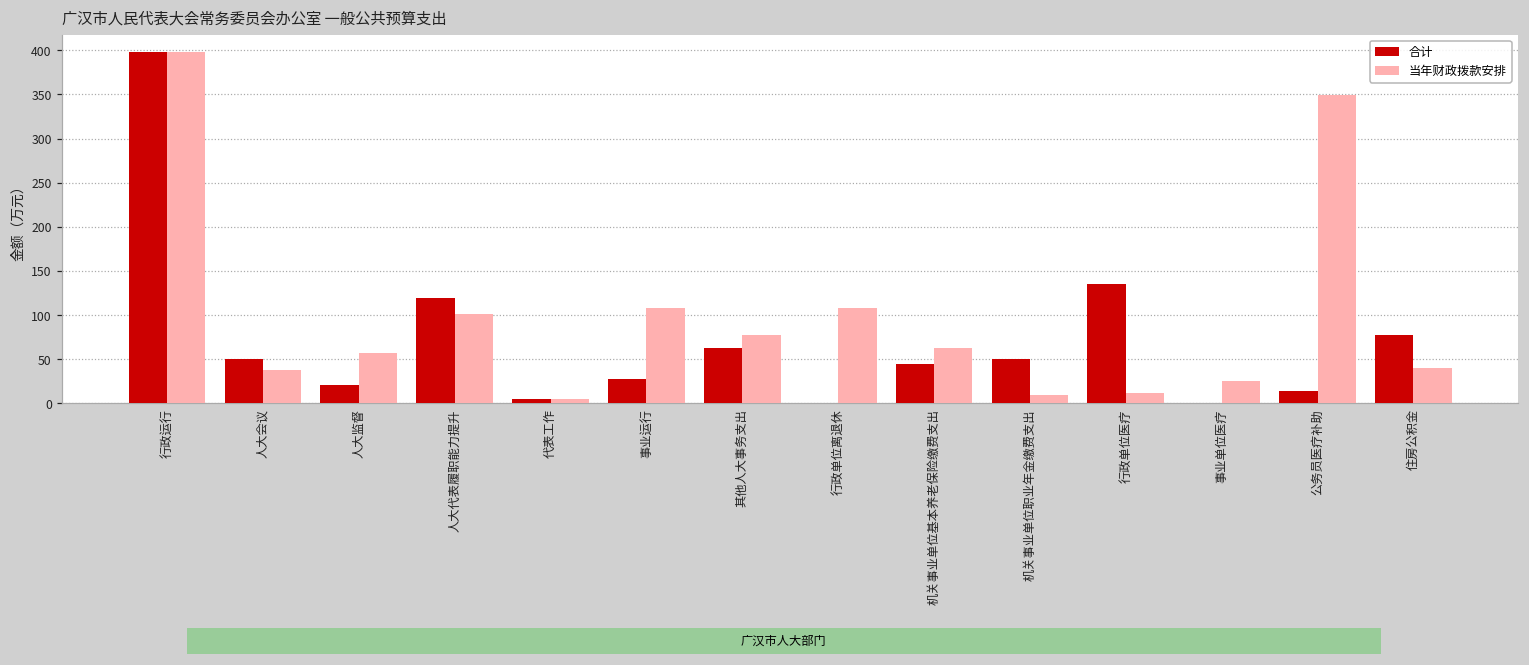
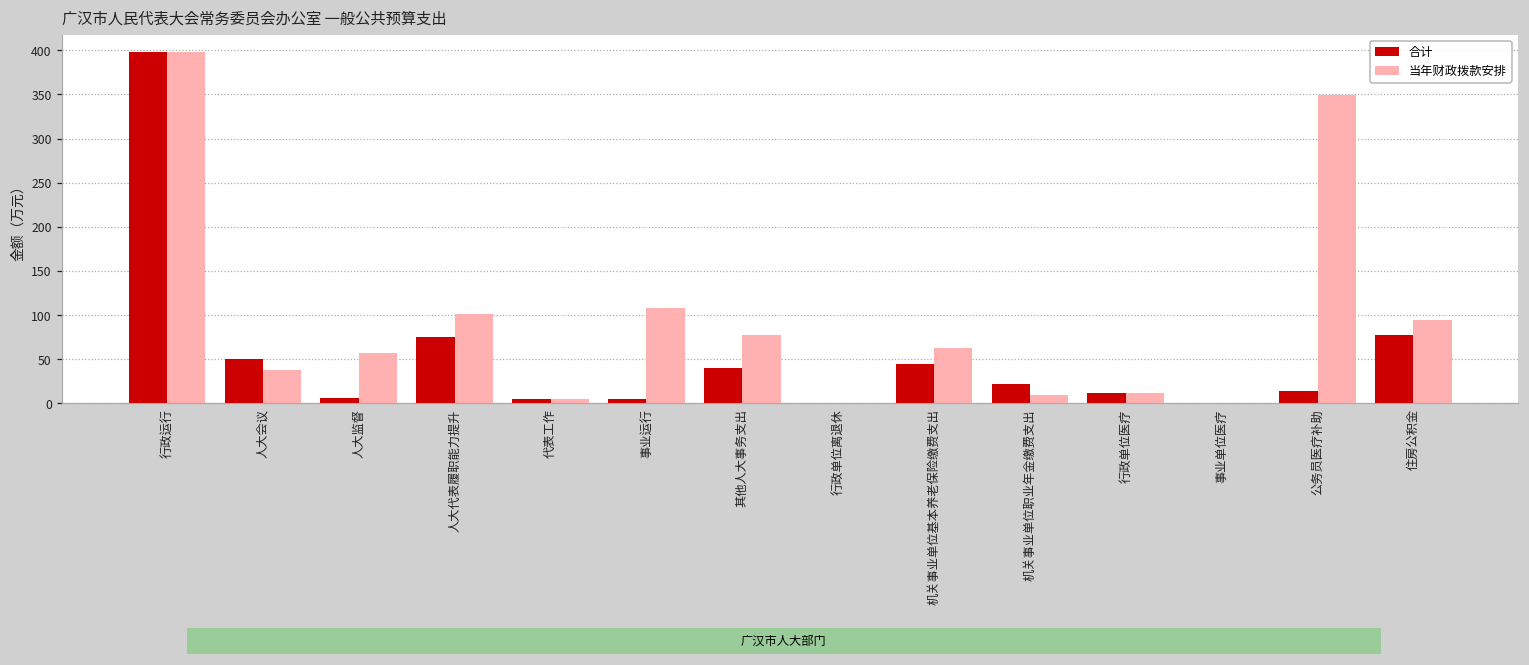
合计, 人大监督: 20 -> 10
合计, 人大代表履职能力提升: 120 -> 80
合计, 事业运行: 30 -> 10
合计, 其他人大事务支出: 60 -> 40
当年财政拨款安排, 行政单位离退休: 110 -> 0
合计, 机关事业单位职业年金缴费支出: 50 -> 20
合计, 行政单位医疗: 130 -> 10
当年财政拨款安排, 事业单位医疗: 20 -> 0
当年财政拨款安排, 住房公积金: 40 -> 90
